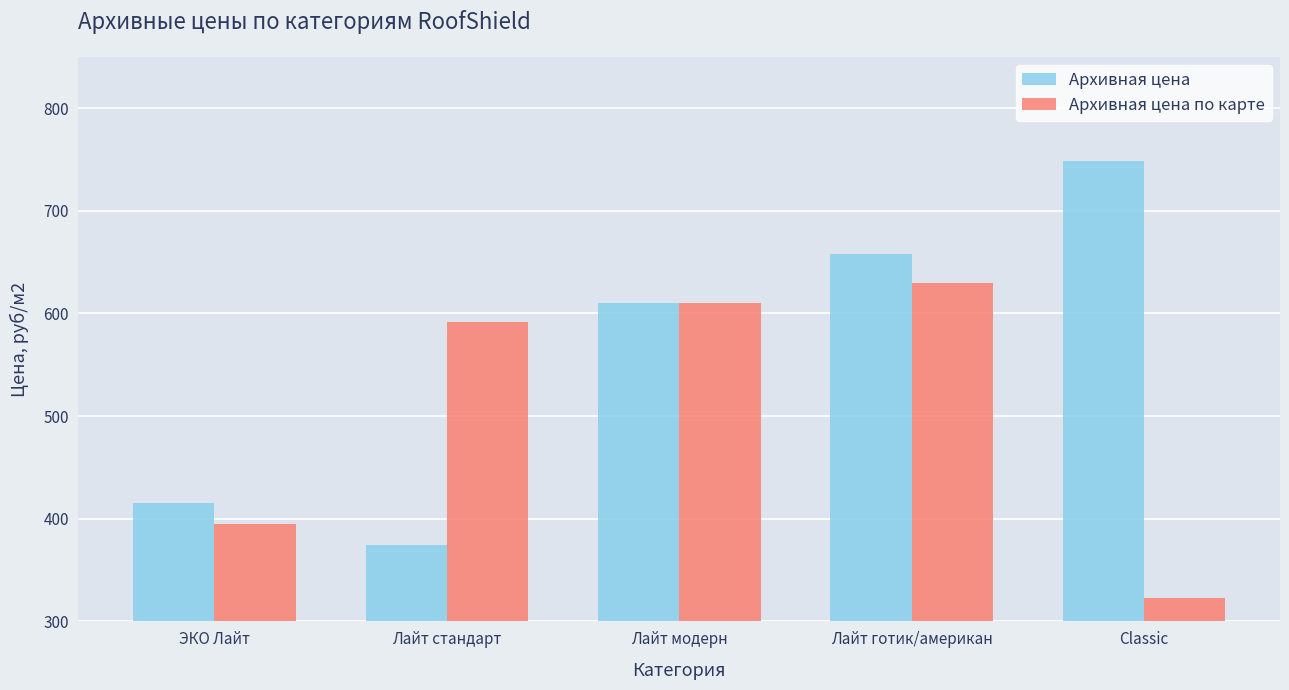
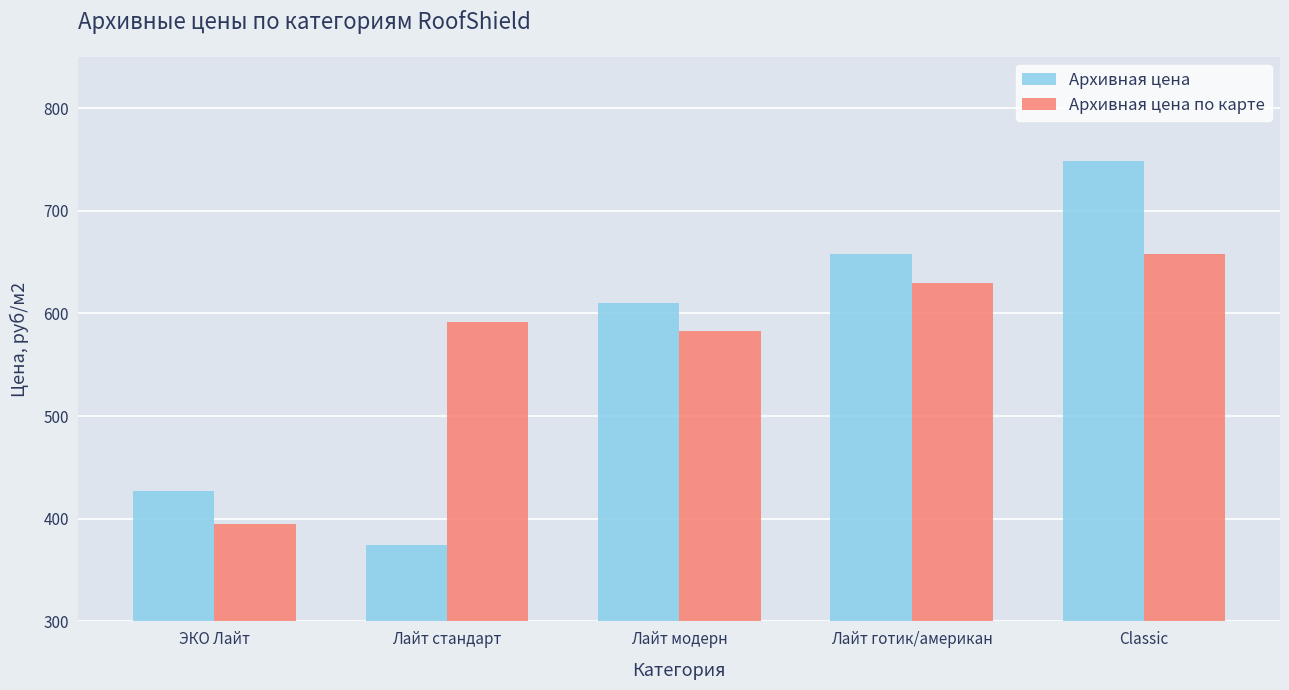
Архивная цена, ЭКО Лайт: 415 -> 427
Архивная цена по карте, Лайт модерн: 610 -> 583
Архивная цена по карте, Classic: 323 -> 658
